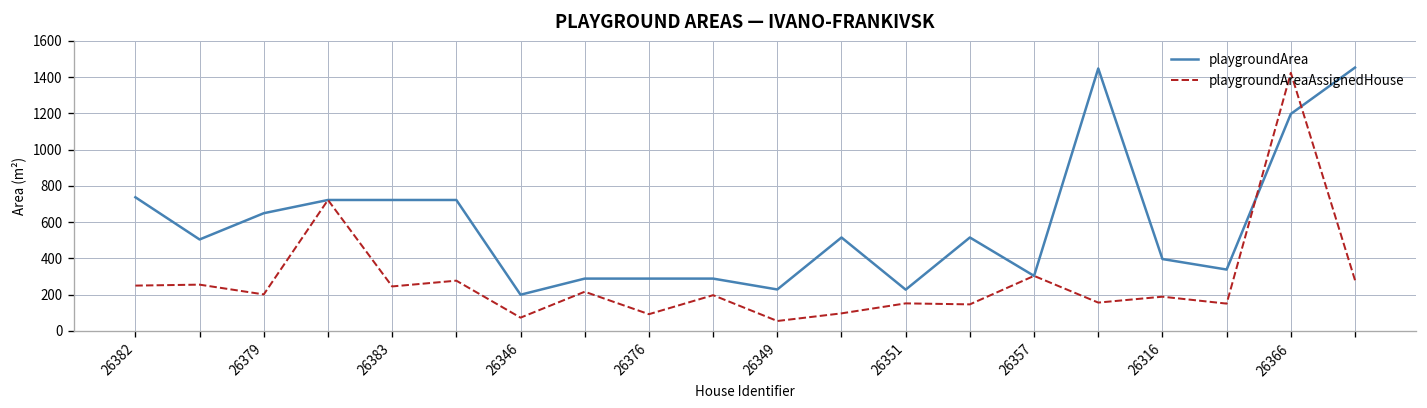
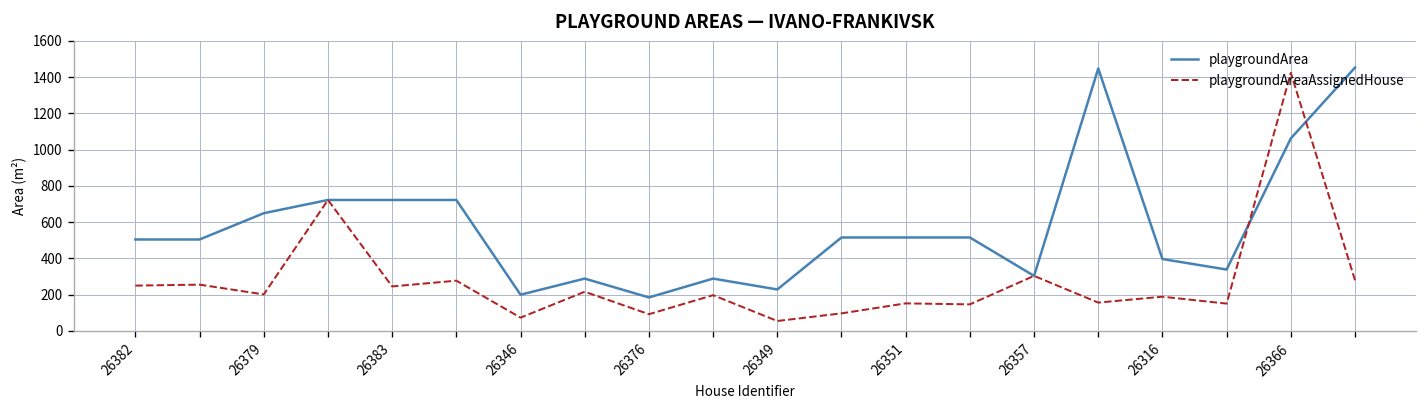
playgroundArea, 26382: 740 -> 500
playgroundArea, 26376: 290 -> 180
playgroundArea, 26351: 230 -> 520
playgroundArea, 26366: 1200 -> 1060
